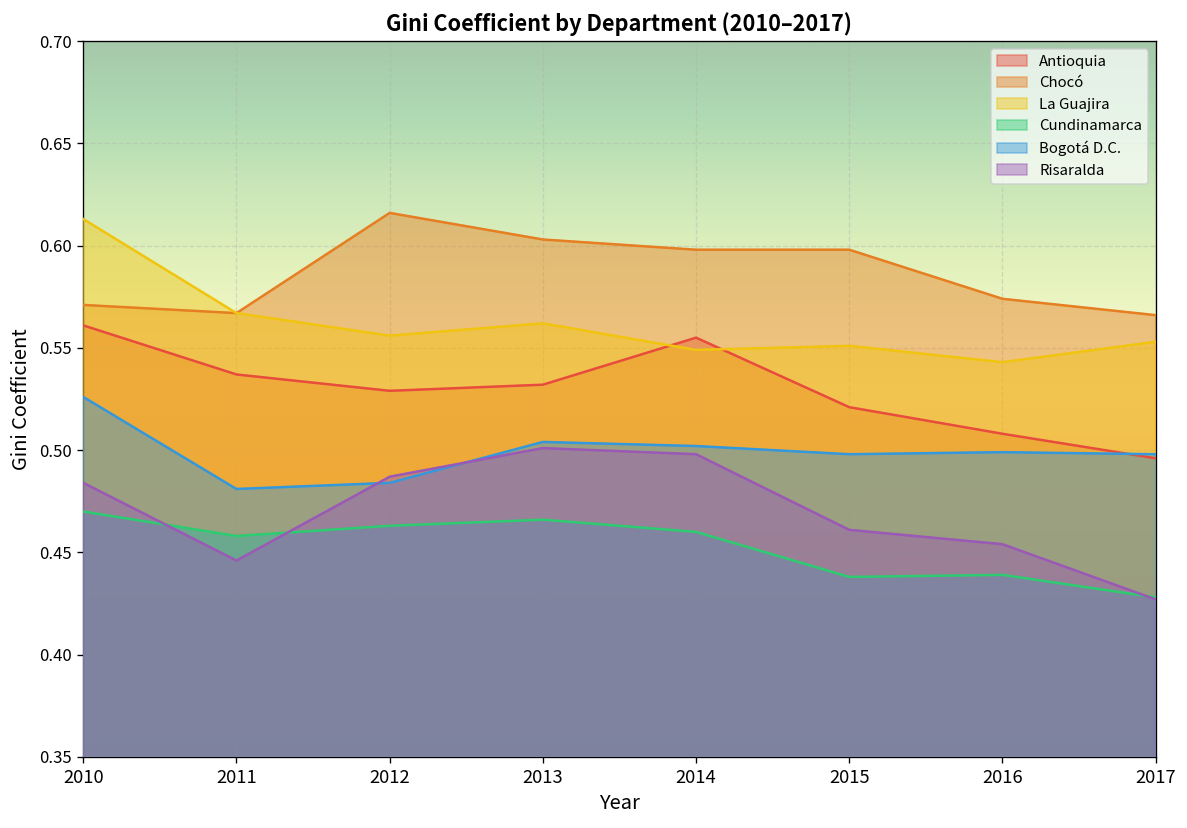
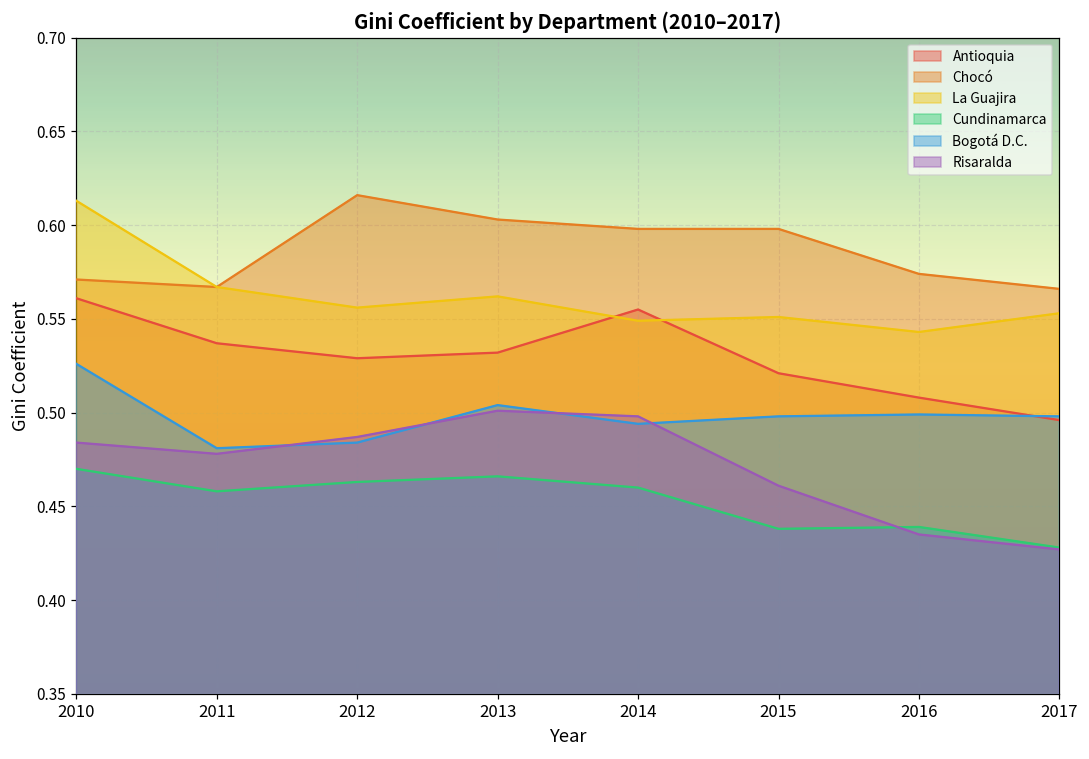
Risaralda, 2011: 0.446 -> 0.478
Bogotá D.C., 2014: 0.502 -> 0.494
Risaralda, 2016: 0.454 -> 0.435
